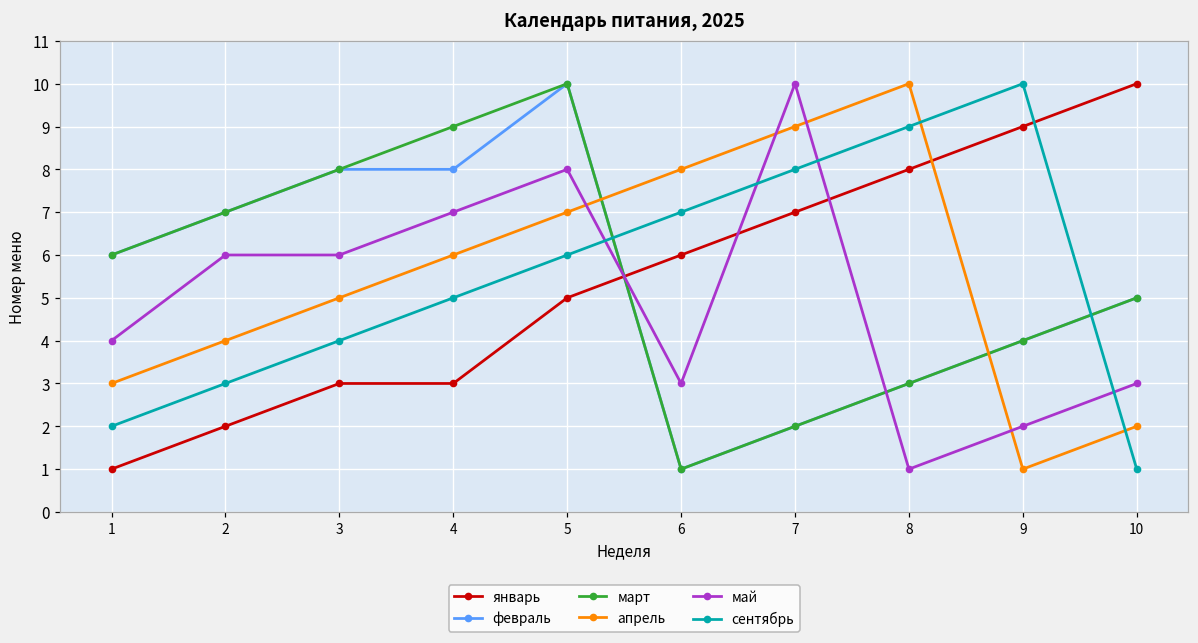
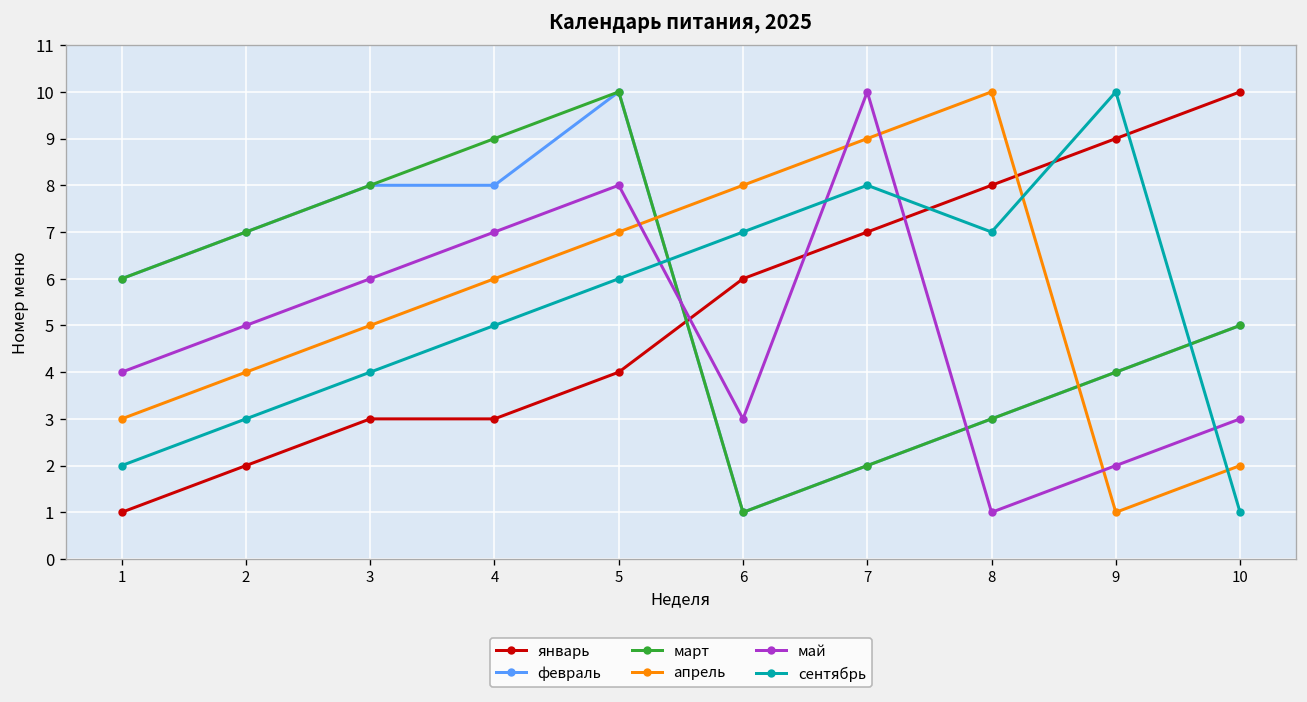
май, 2: 6 -> 5
январь, 5: 5 -> 4
сентябрь, 8: 9 -> 7
